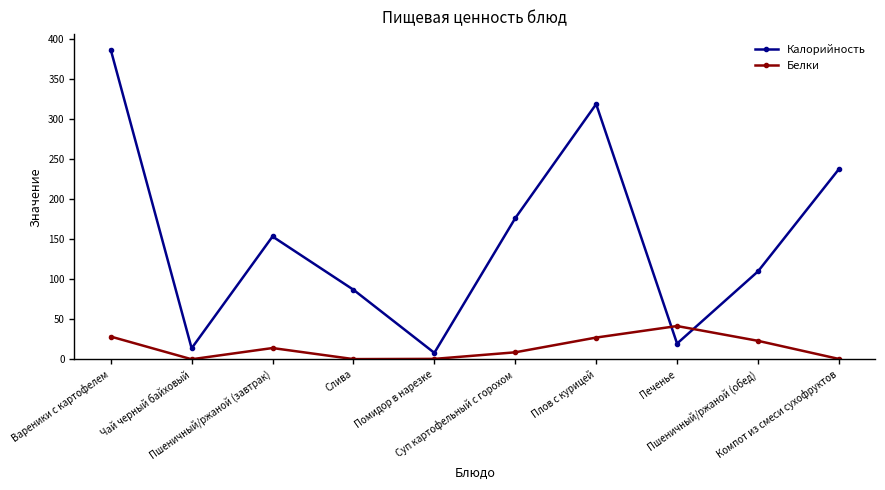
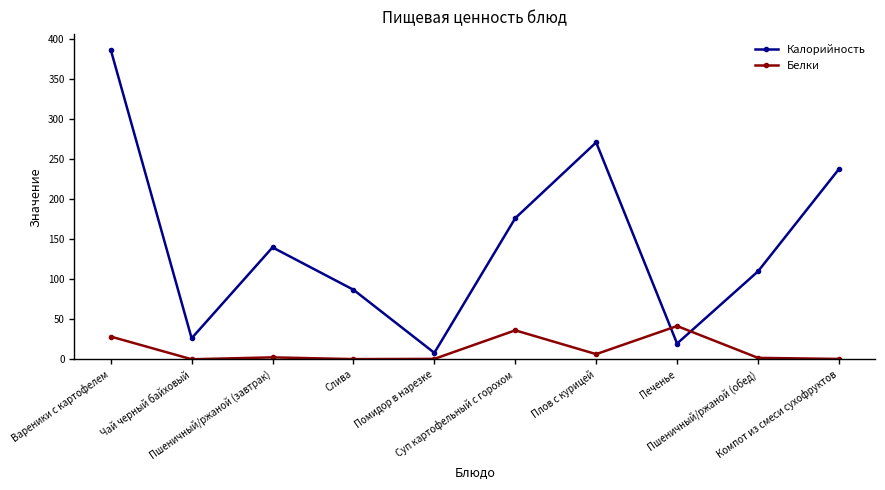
Калорийность, Чай черный байховый: 10 -> 30
Калорийность, Пшеничный/ржаной (завтрак): 150 -> 140
Белки, Пшеничный/ржаной (завтрак): 10 -> 0
Белки, Суп картофельный с горохом: 10 -> 40
Калорийность, Плов с курицей: 320 -> 270
Белки, Плов с курицей: 30 -> 10
Белки, Пшеничный/ржаной (обед): 20 -> 0
